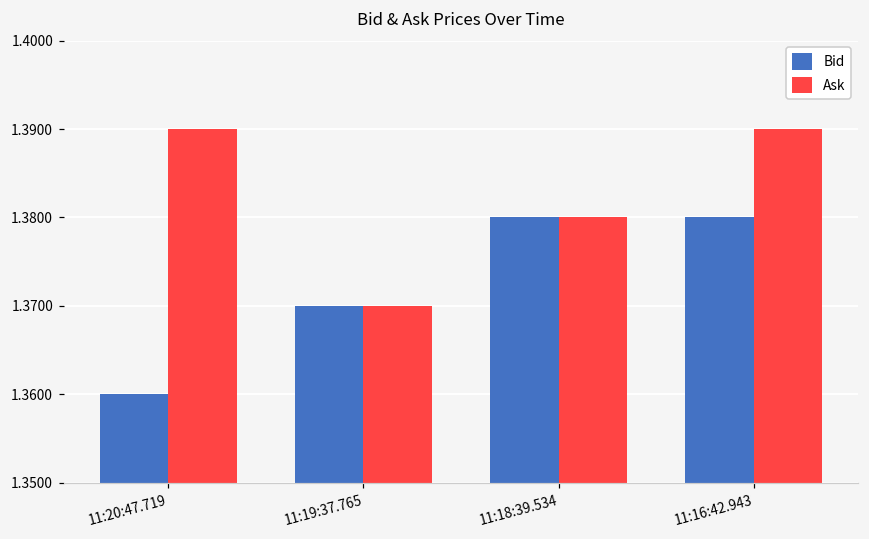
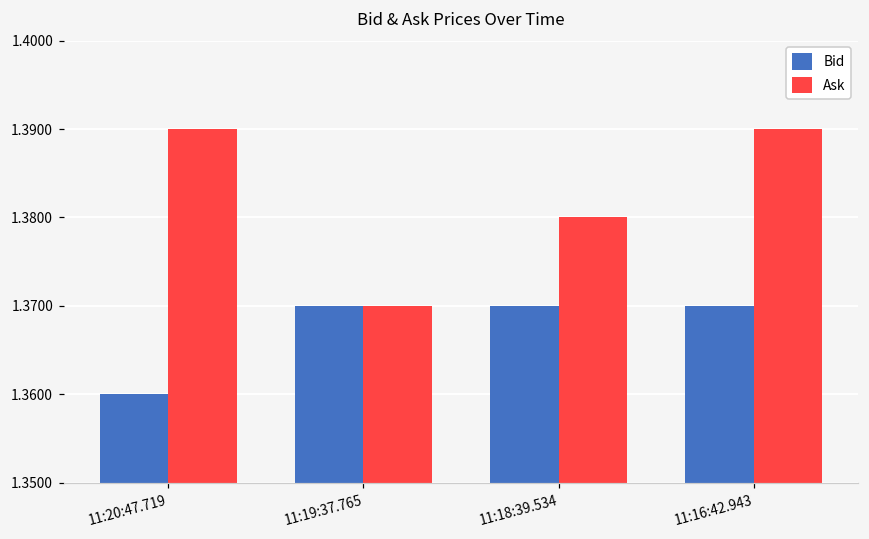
Bid, 11:18:39.534: 1.38 -> 1.37
Bid, 11:16:42.943: 1.38 -> 1.37
